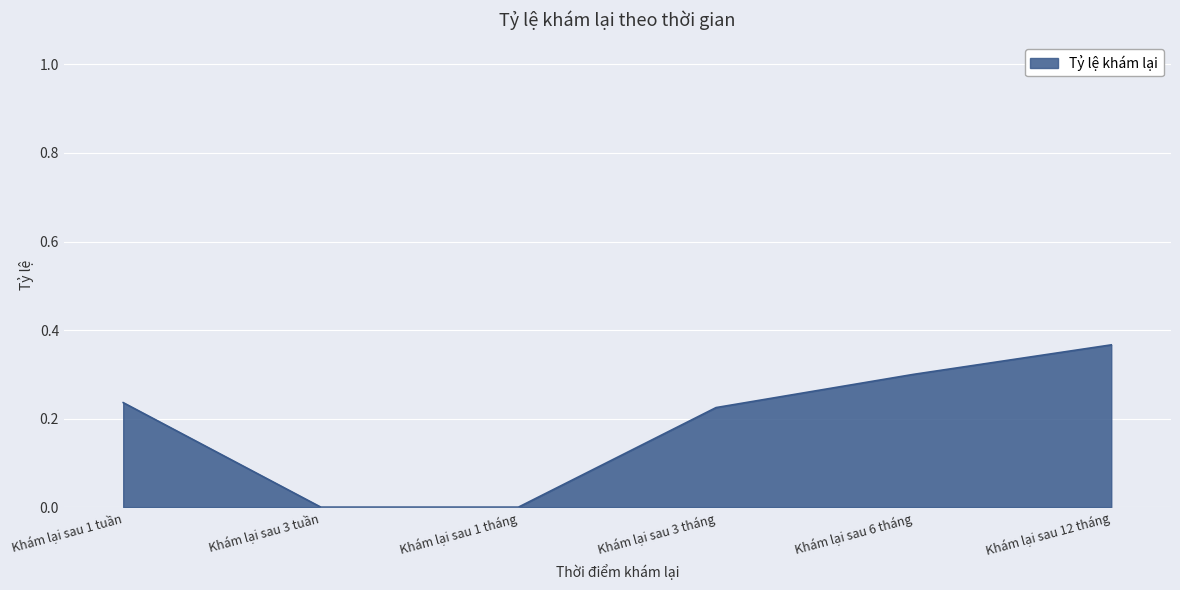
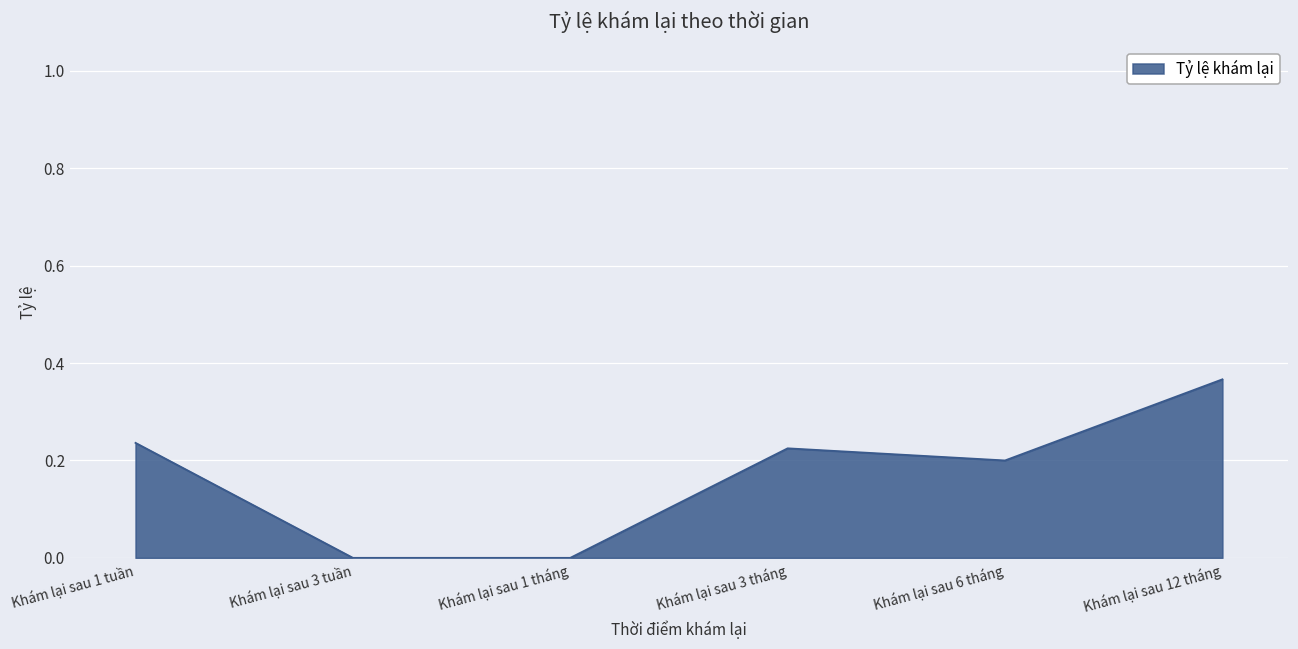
Khám lại sau 6 tháng: 0.3 -> 0.2
